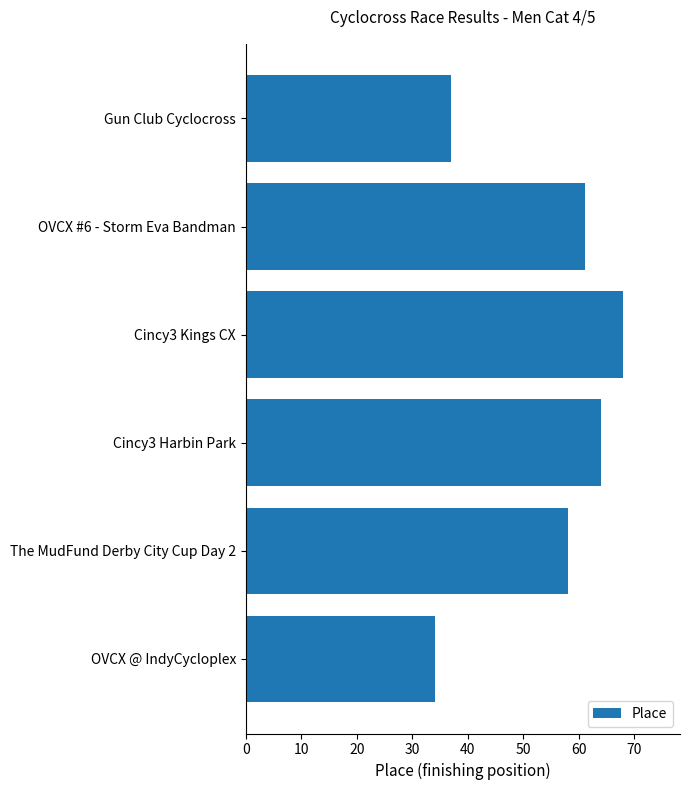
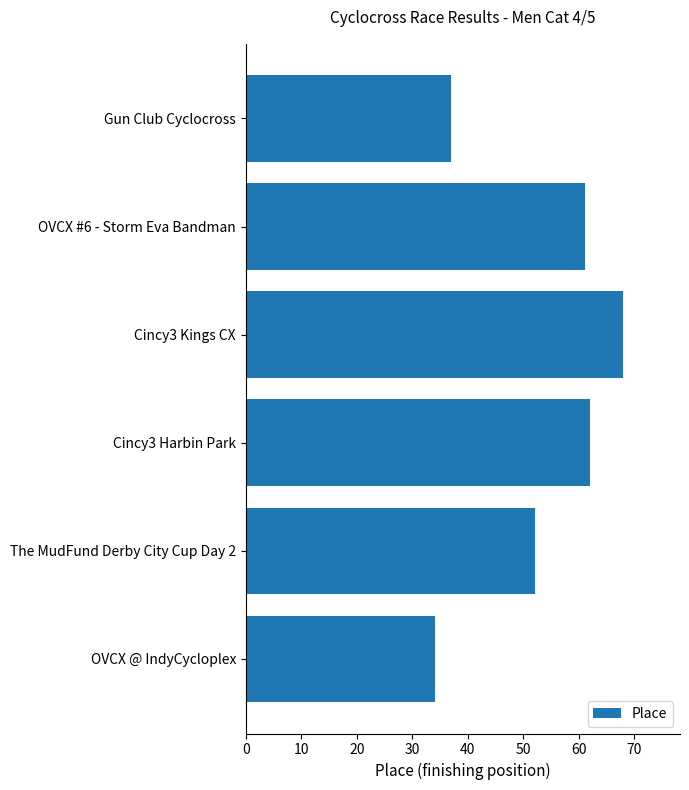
Cincy3 Harbin Park: 64 -> 62
The MudFund Derby City Cup Day 2: 58 -> 52
